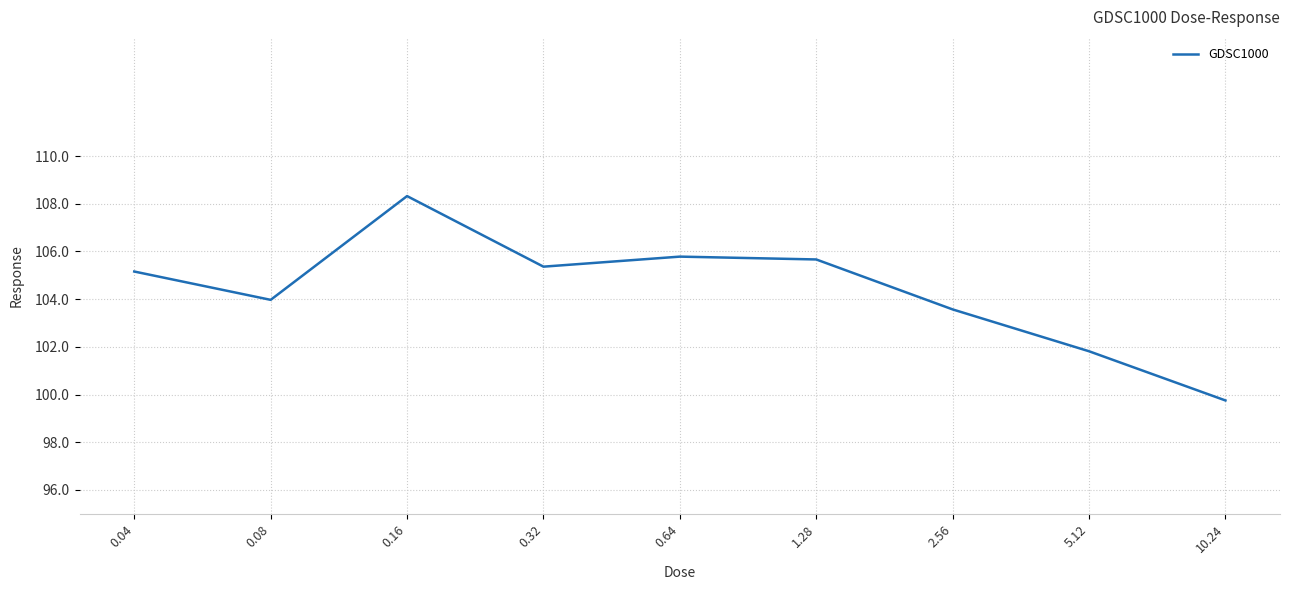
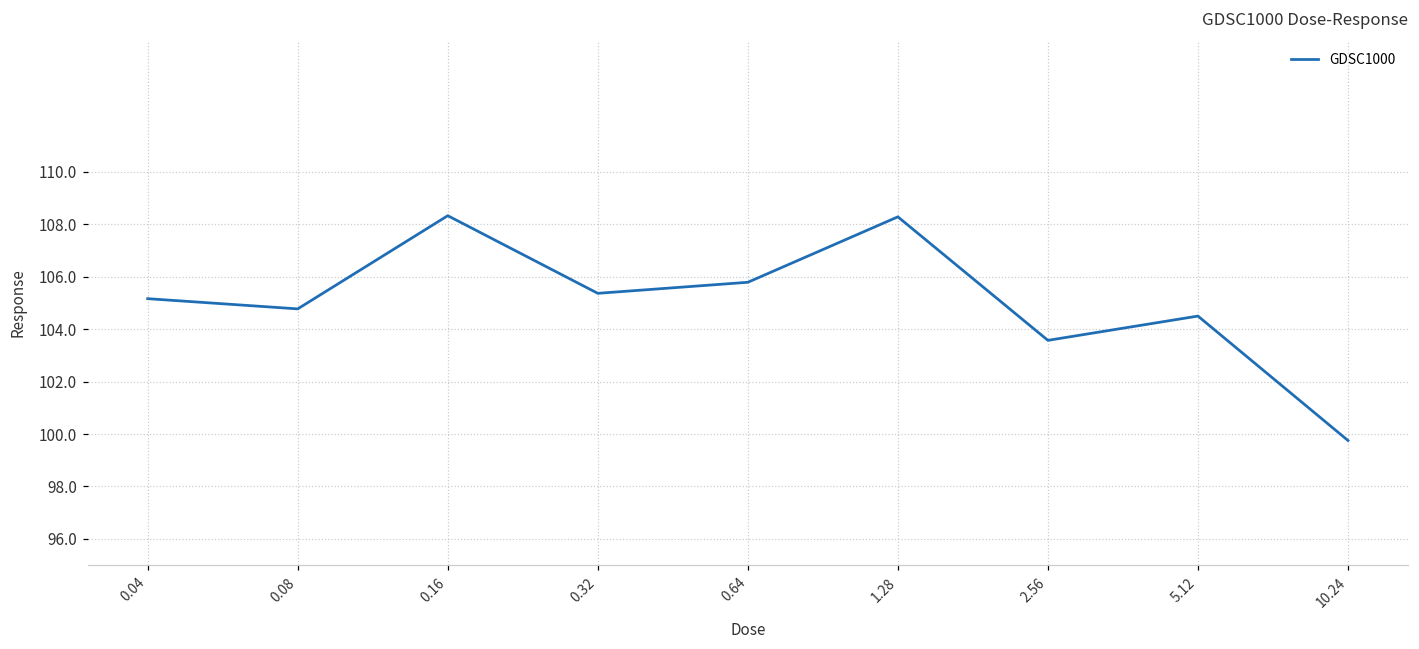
0.08: 104.0 -> 104.8
1.28: 105.7 -> 108.3
5.12: 101.8 -> 104.5
